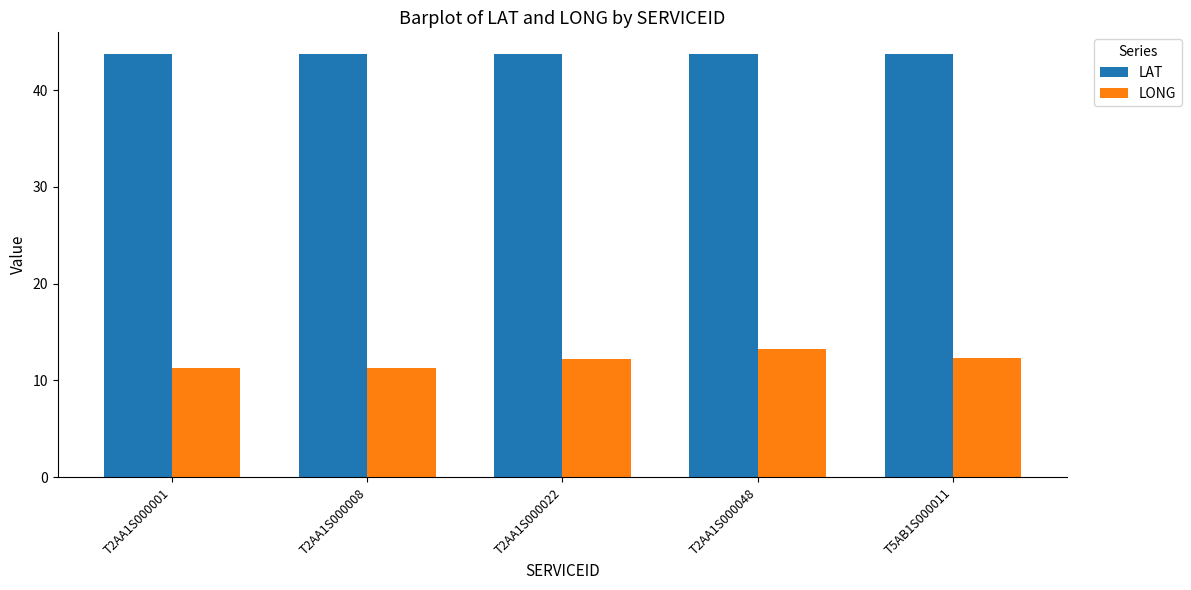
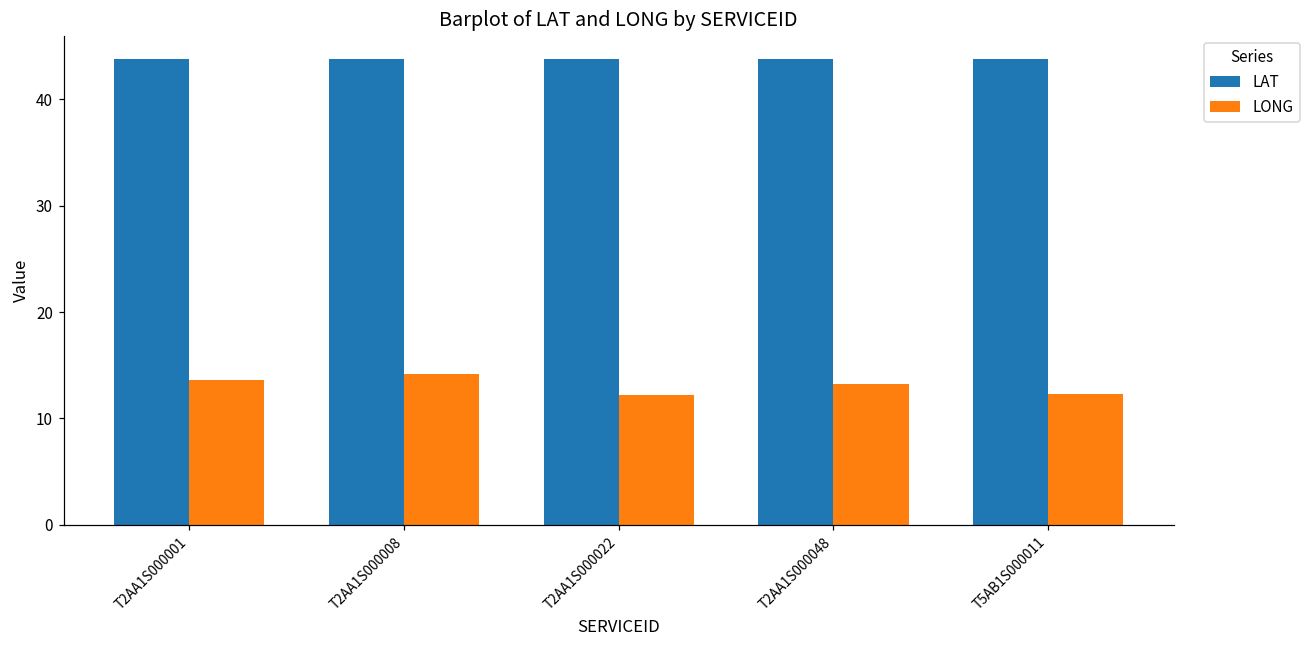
LONG, T2AA1S000001: 11 -> 14
LONG, T2AA1S000008: 11 -> 14
